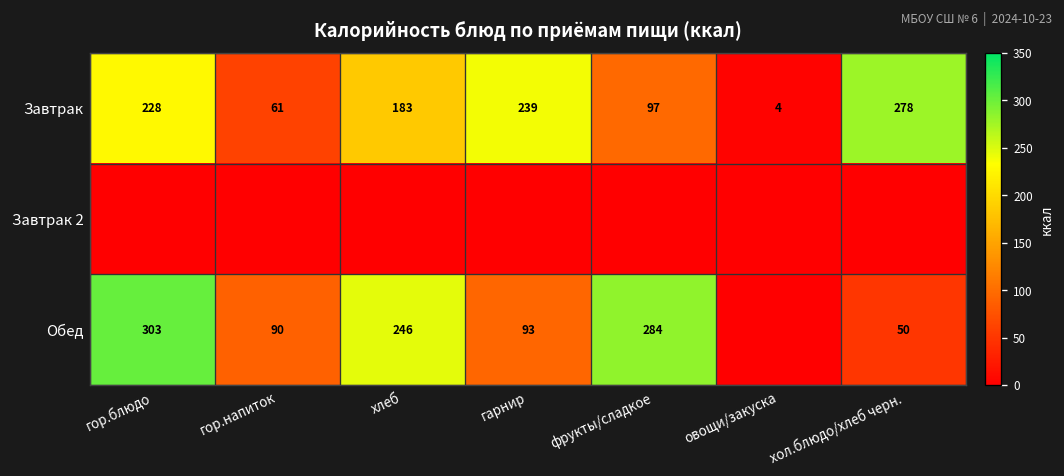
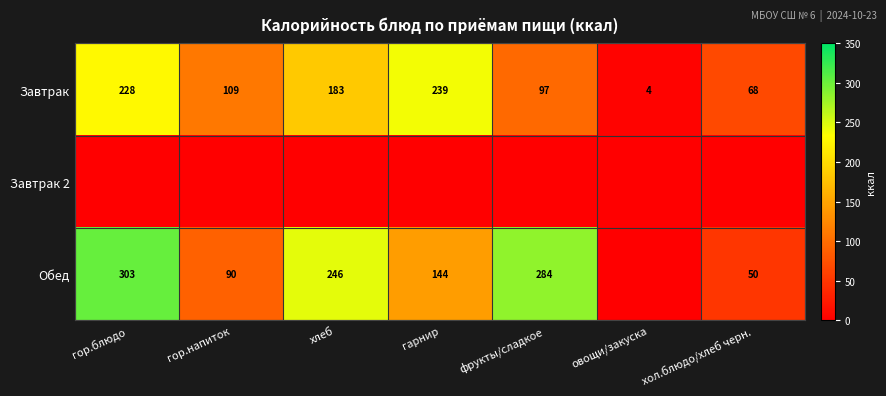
Завтрак, гор.напиток: 61 -> 109
Завтрак, хол.блюдо/хлеб черн.: 278 -> 68
Обед, гарнир: 93 -> 144
